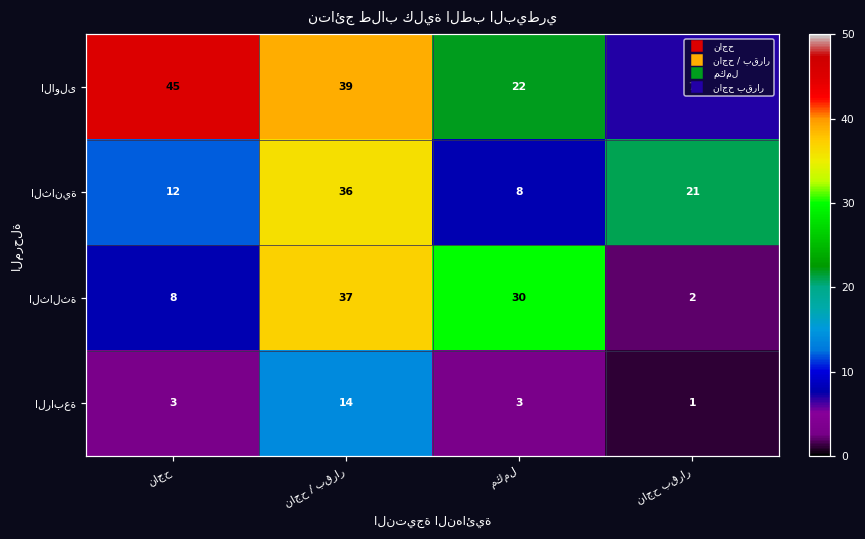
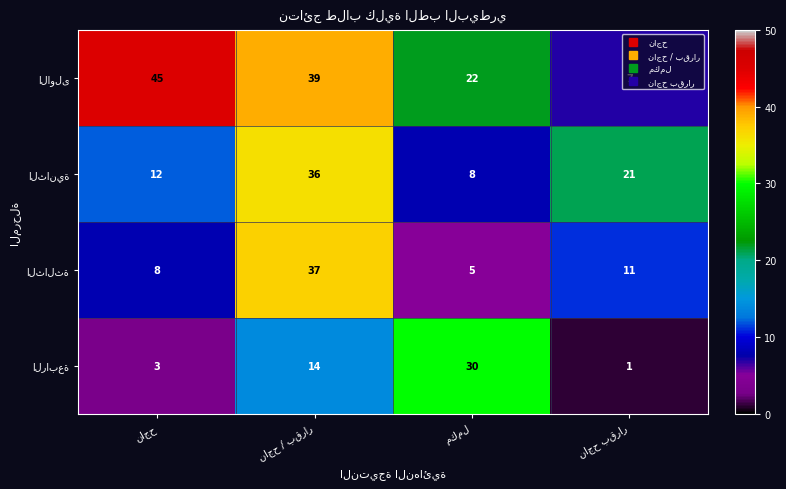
الثالثة, مكمل: 30 -> 5
الثالثة, ناجح بقرار: 2 -> 11
الرابعة, مكمل: 3 -> 30
